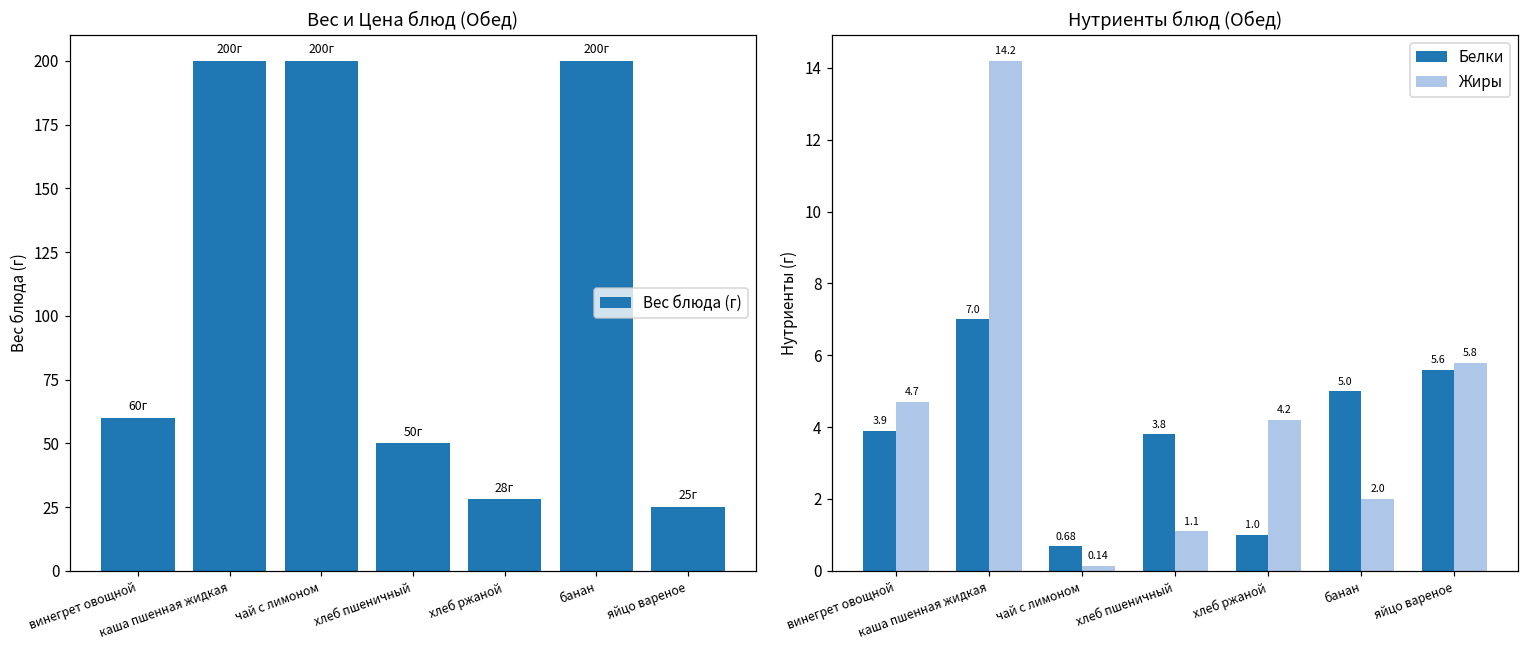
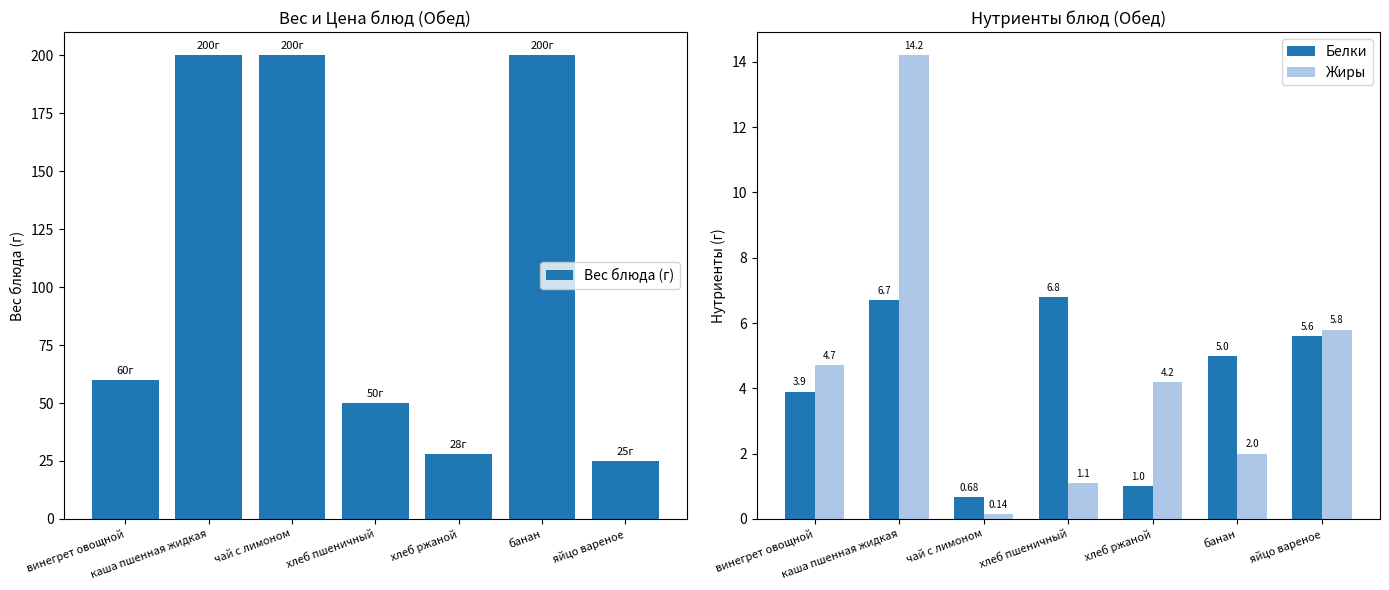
Нутриенты блюд (Обед), Белки, каша пшенная жидкая: 7.0 -> 6.7
Нутриенты блюд (Обед), Белки, хлеб пшеничный: 3.8 -> 6.8
